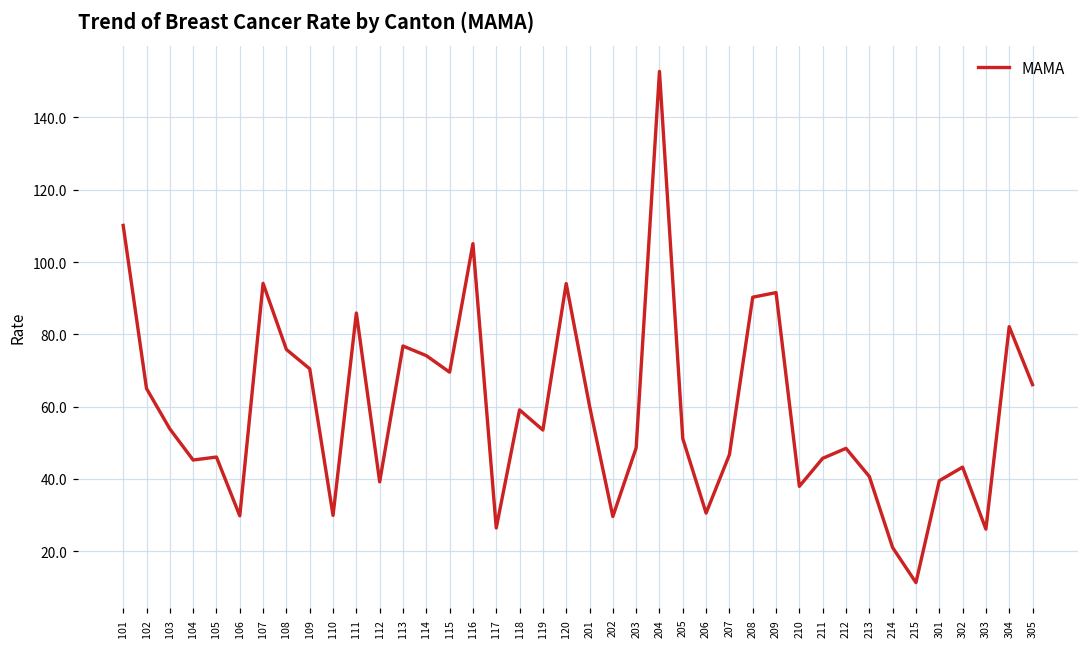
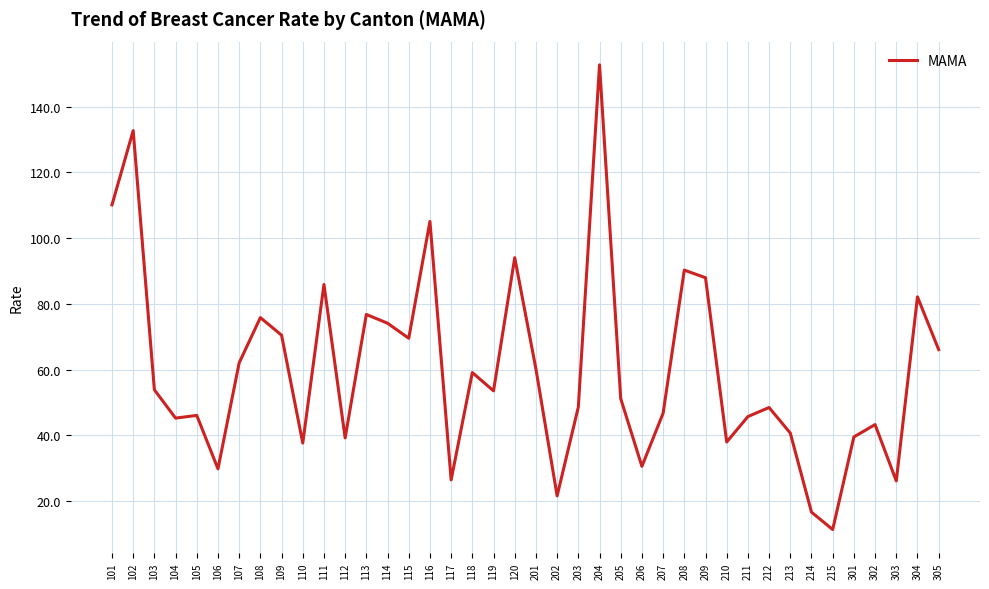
102: 65 -> 133
107: 94 -> 62
110: 30 -> 38
202: 30 -> 22
209: 92 -> 88
214: 21 -> 17
